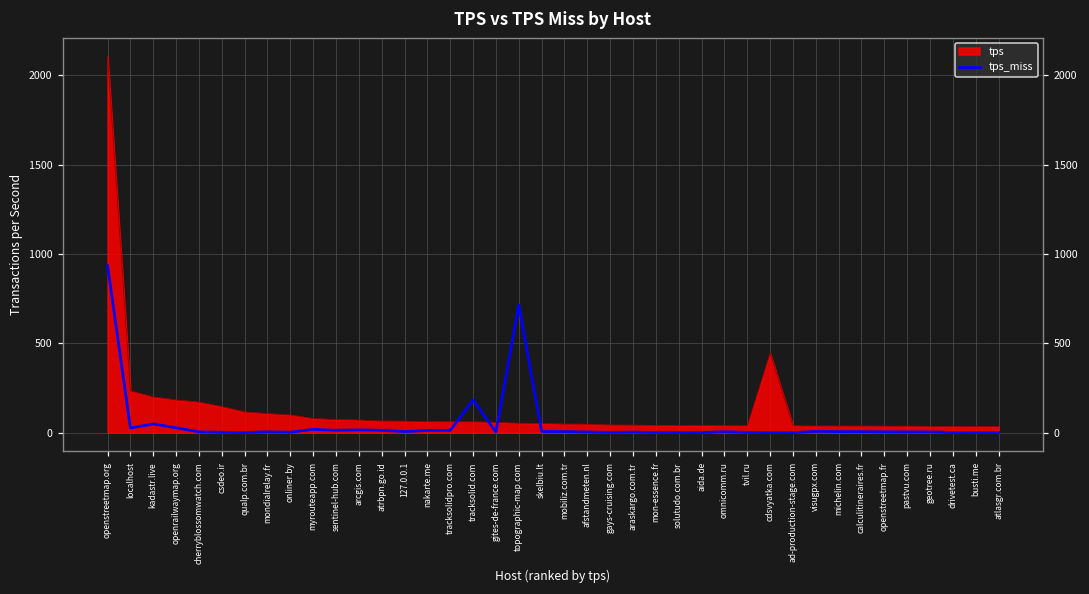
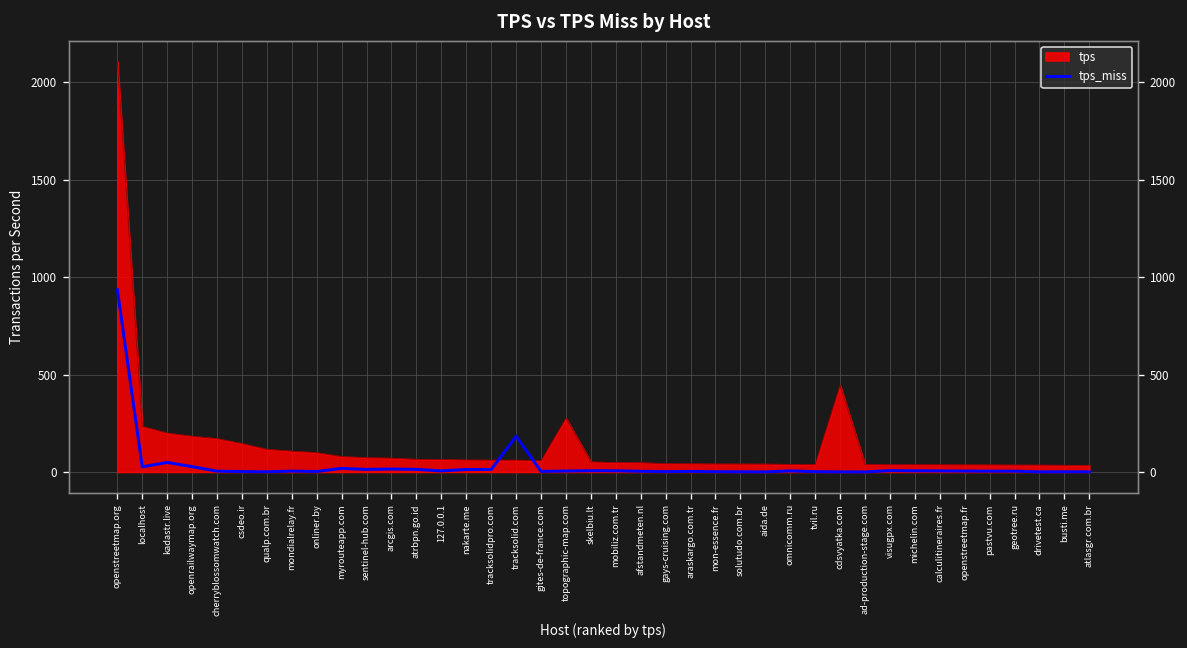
tps, topographic-map.com: 50 -> 280
tps_miss, topographic-map.com: 710 -> 0
